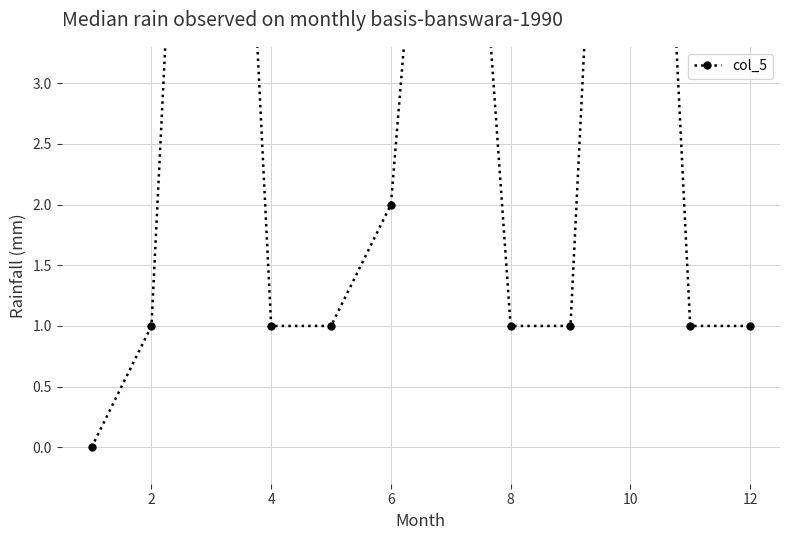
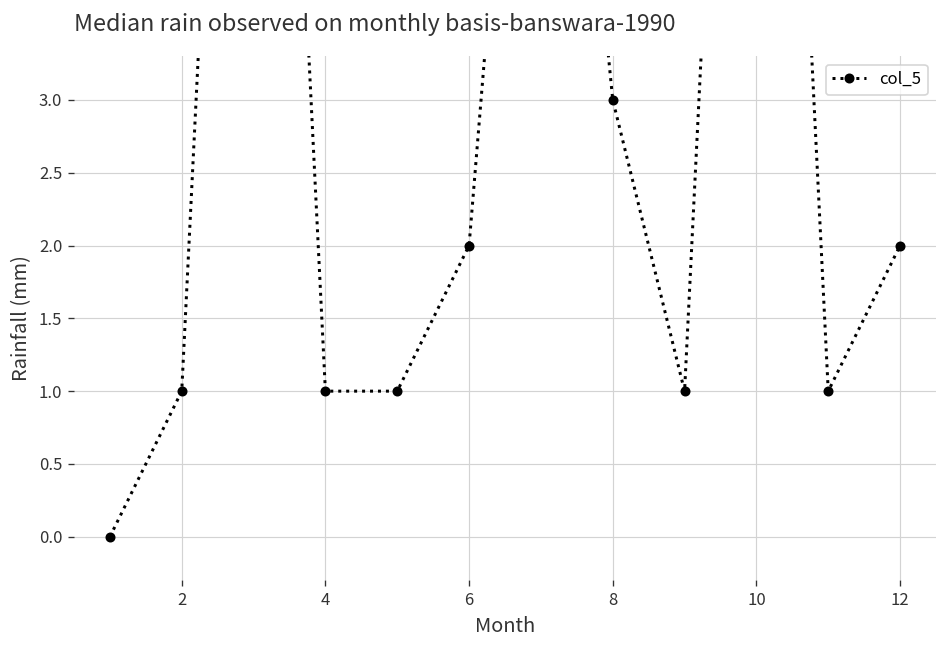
8: 1 -> 3
12: 1 -> 2
